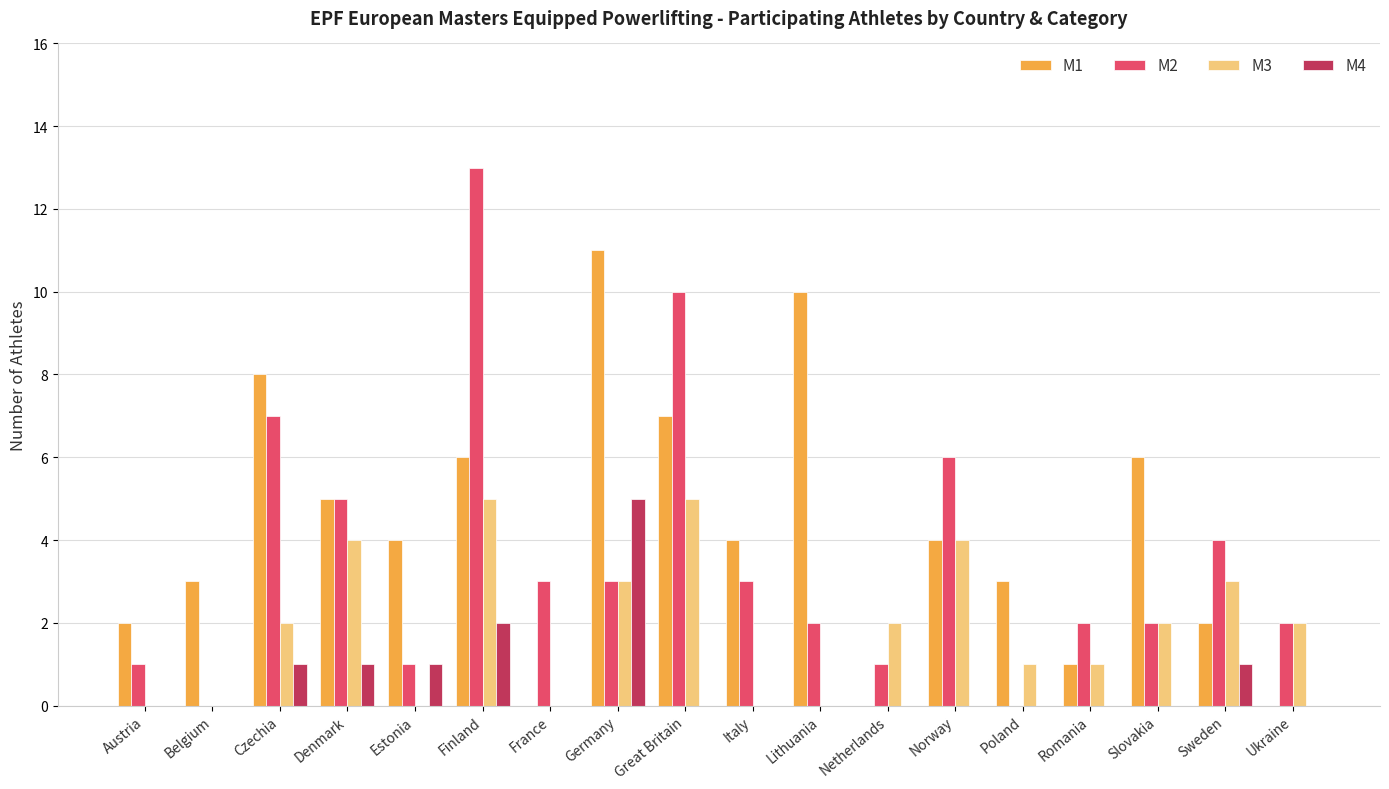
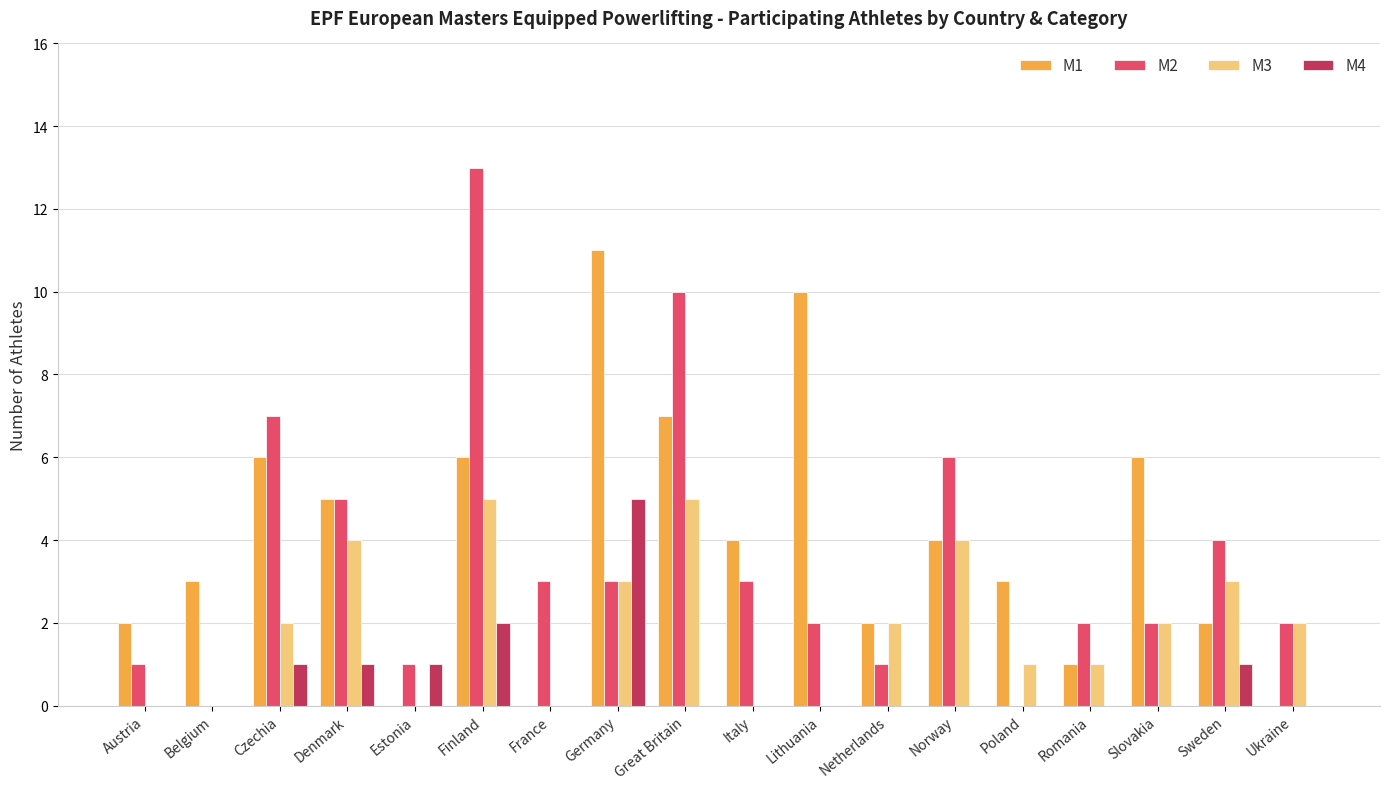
M1, Czechia: 8 -> 6
M1, Estonia: 4 -> 0
M1, Netherlands: 0 -> 2
